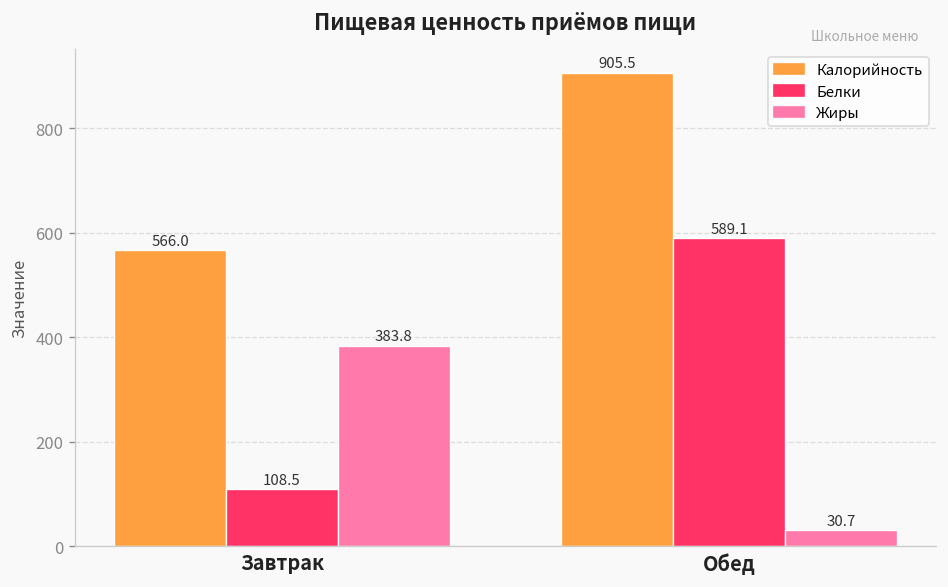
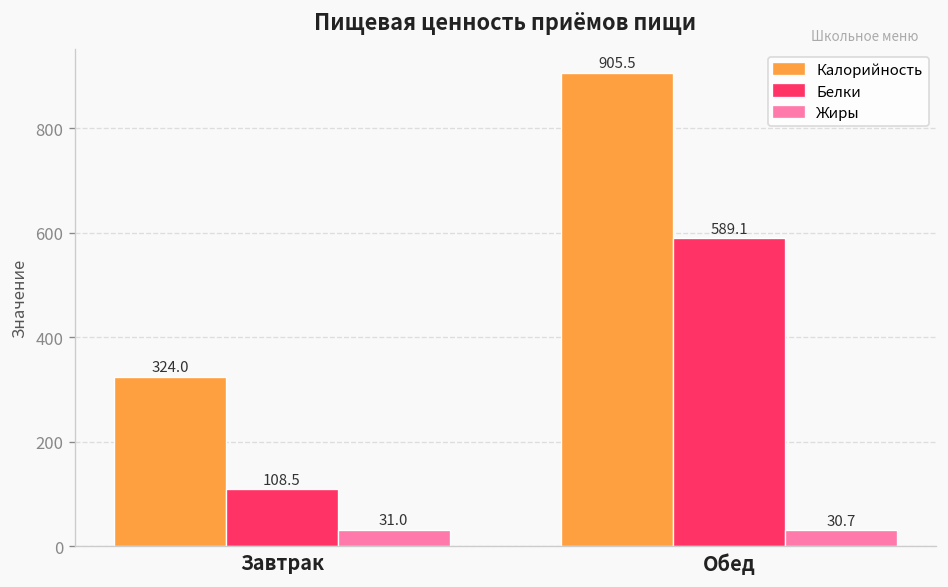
Калорийность, Завтрак: 566.0 -> 324.0
Жиры, Завтрак: 383.8 -> 31.0
